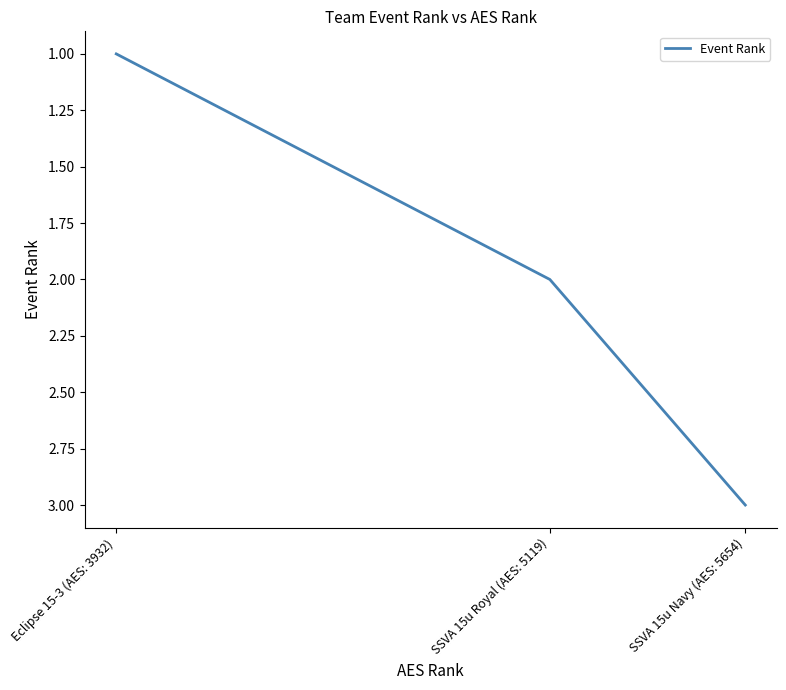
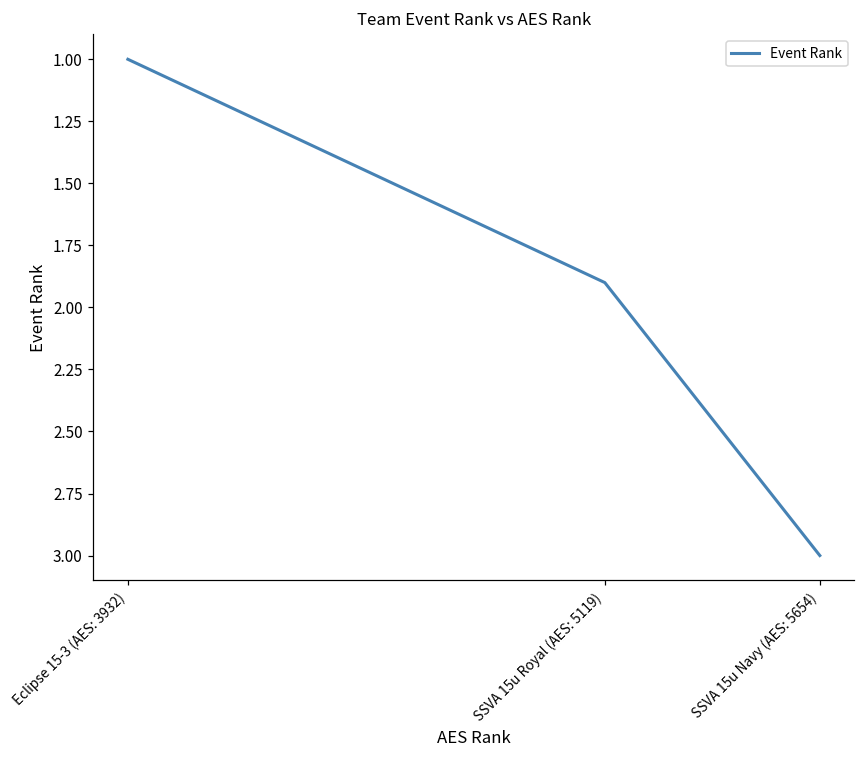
SSVA 15u Royal (AES: 5119): 2.0 -> 1.9
